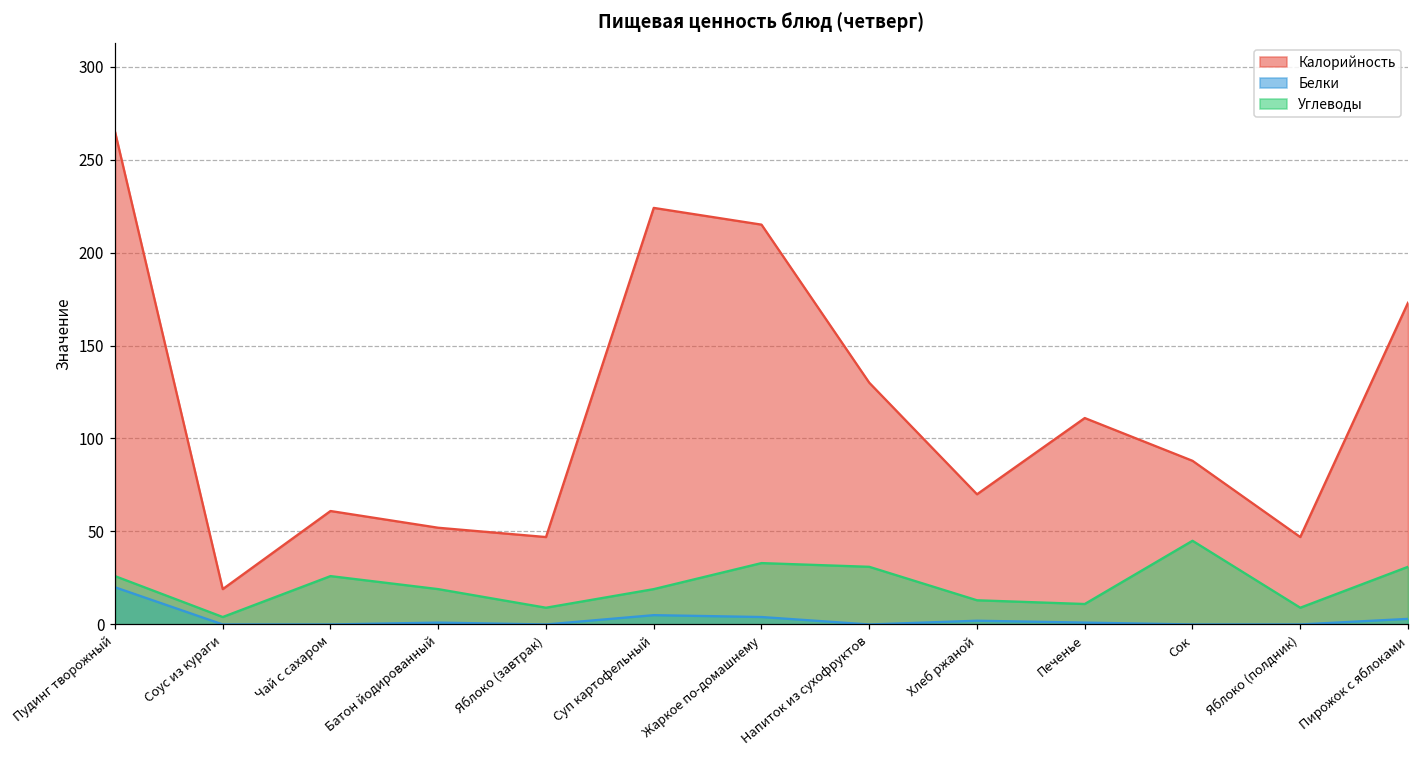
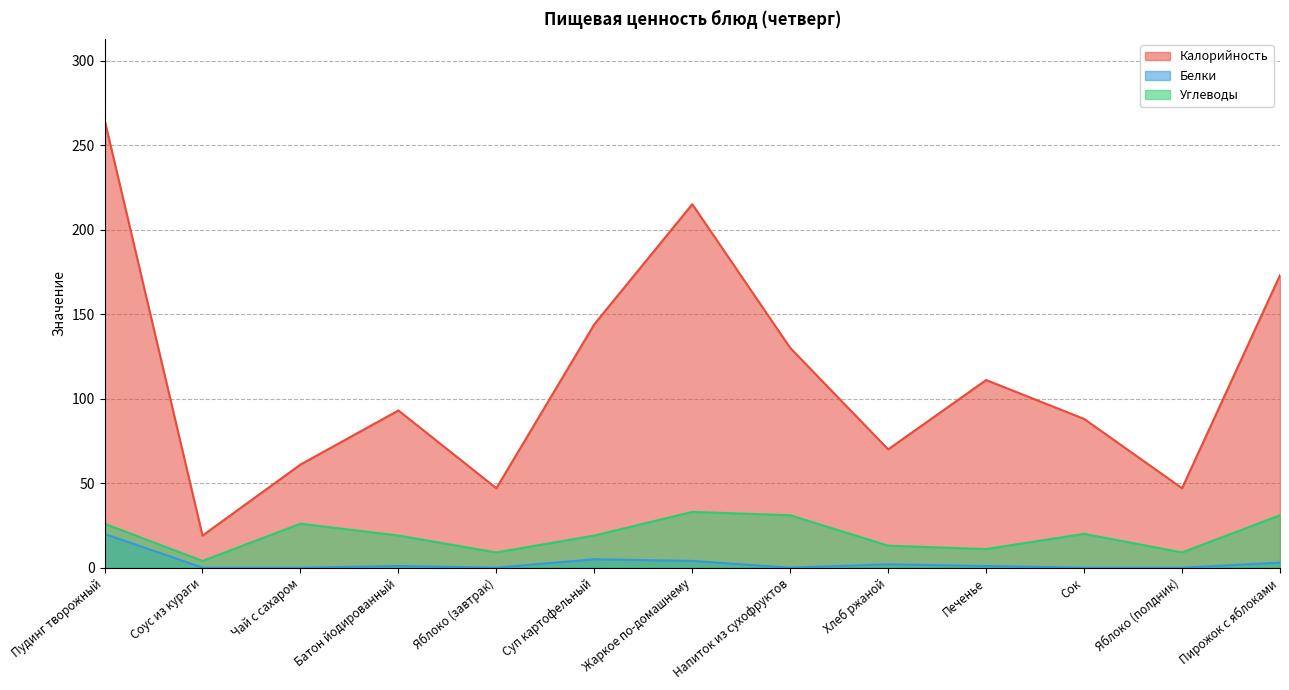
Калорийность, Батон йодированный: 52 -> 93
Калорийность, Суп картофельный: 224 -> 144
Углеводы, Сок: 45 -> 20
